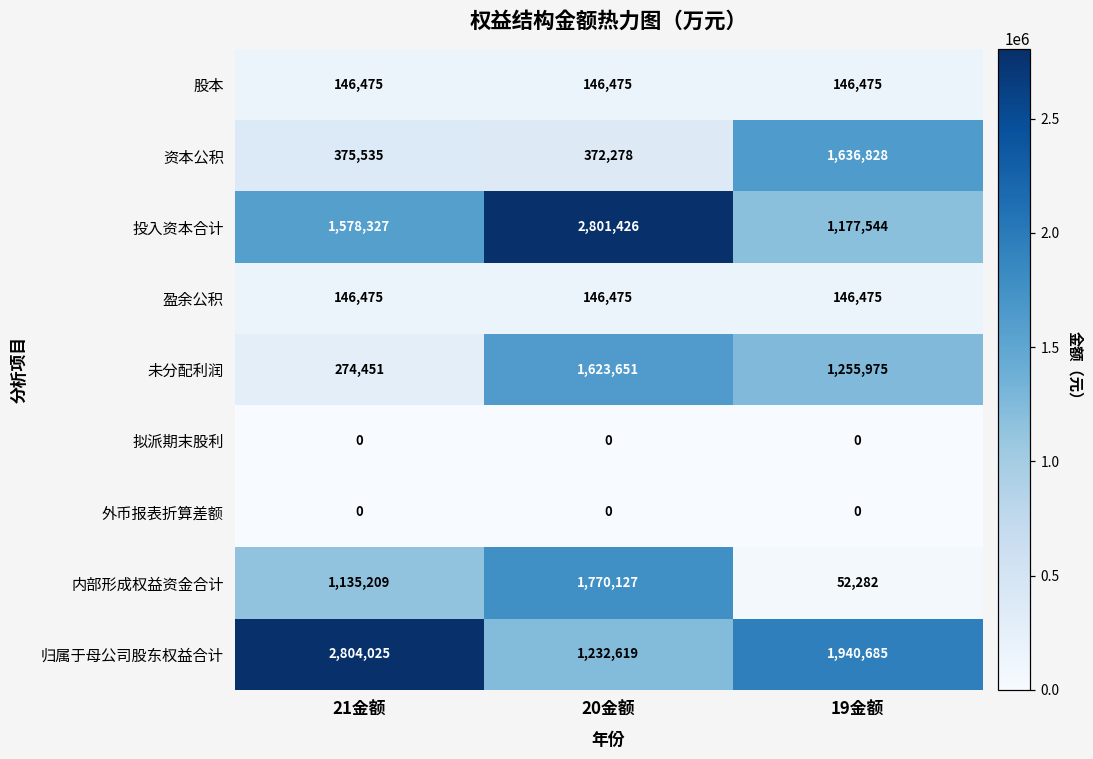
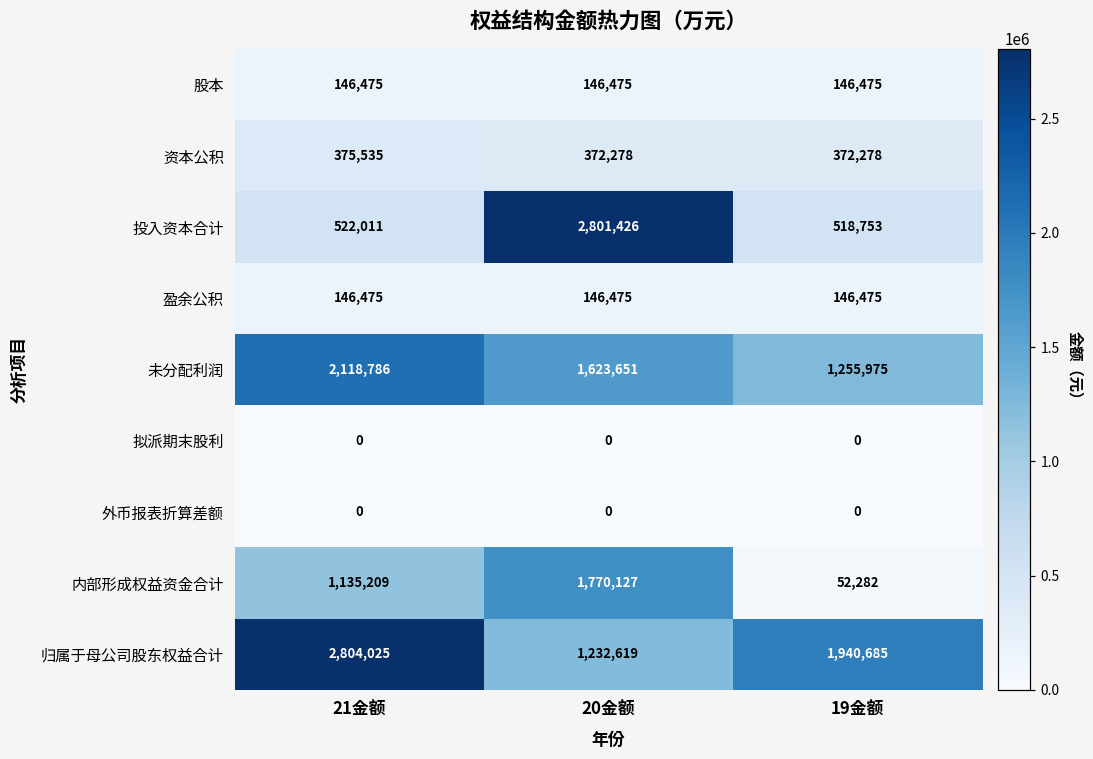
资本公积, 19金额: 1,636,828 -> 372,278
投入资本合计, 21金额: 1,578,327 -> 522,011
投入资本合计, 19金额: 1,177,544 -> 518,753
未分配利润, 21金额: 274,451 -> 2,118,786
